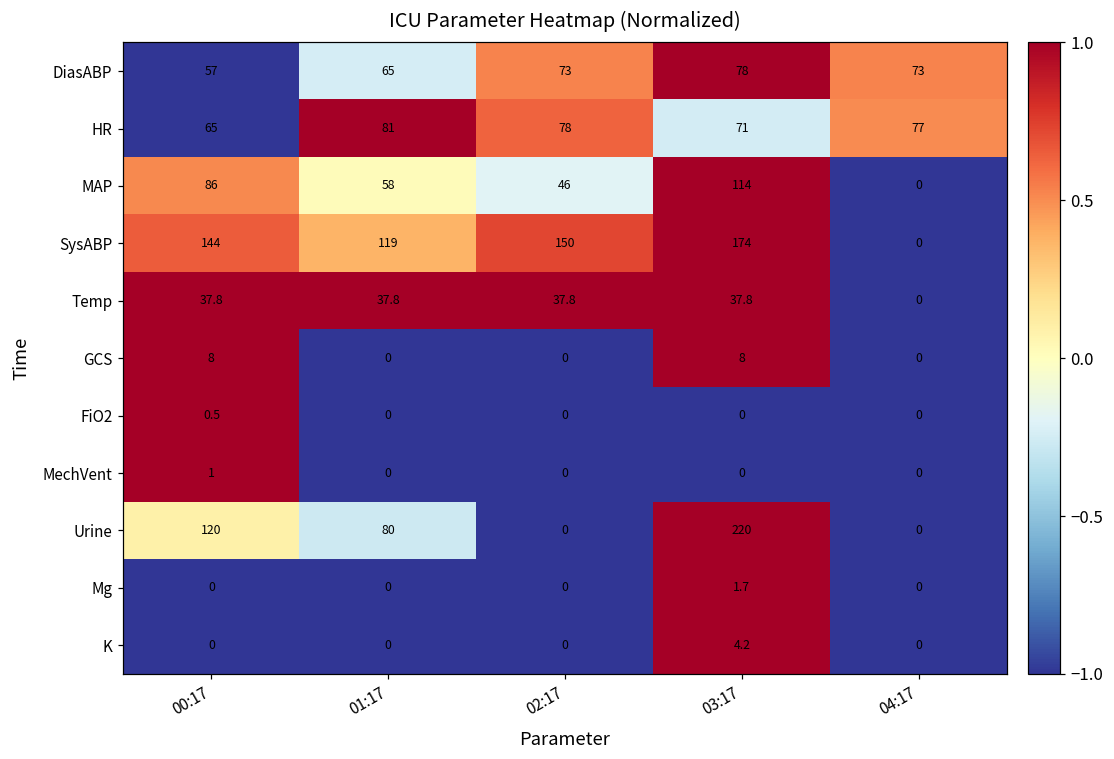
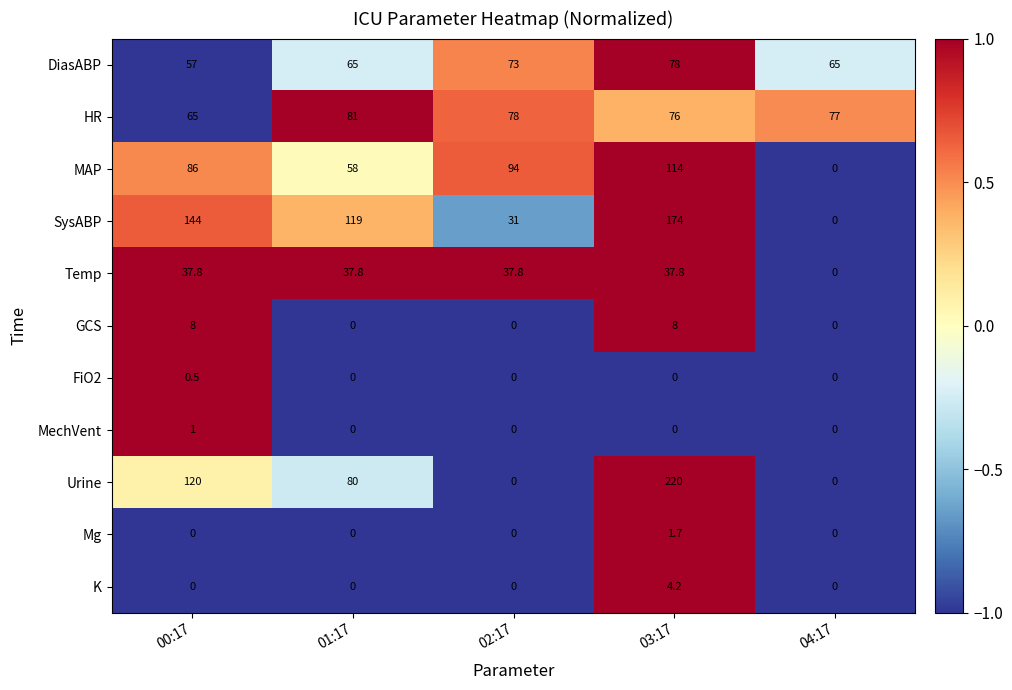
DiasABP, 04:17: 73 -> 65
HR, 03:17: 71 -> 76
MAP, 02:17: 46 -> 94
SysABP, 02:17: 150 -> 31
